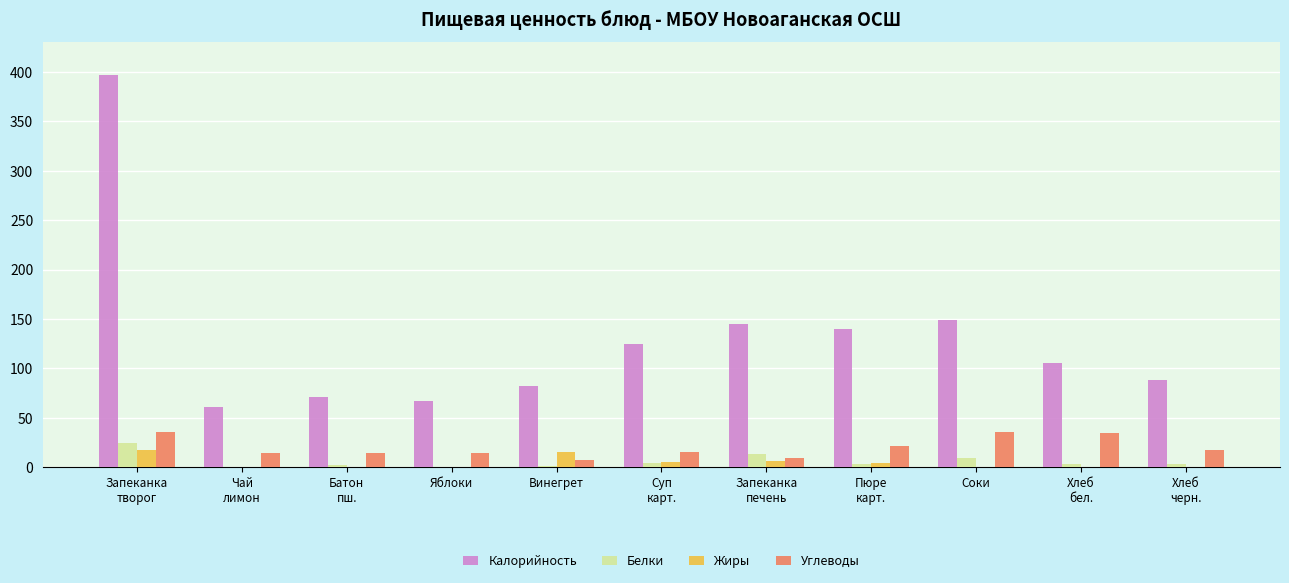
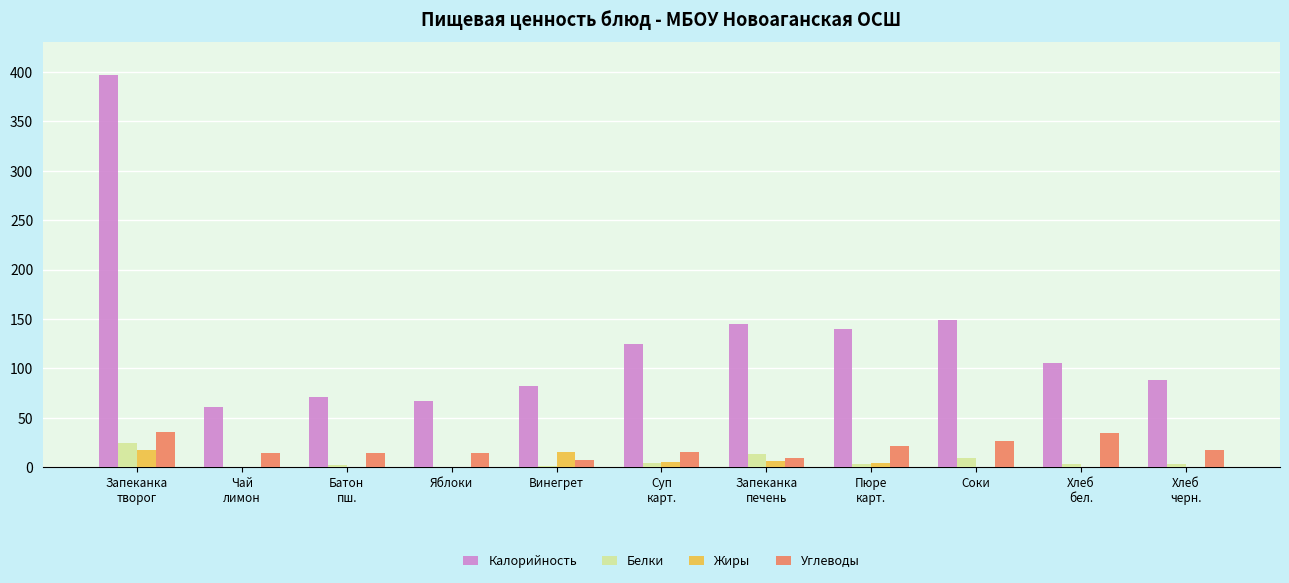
Углеводы, Соки: 40 -> 30
